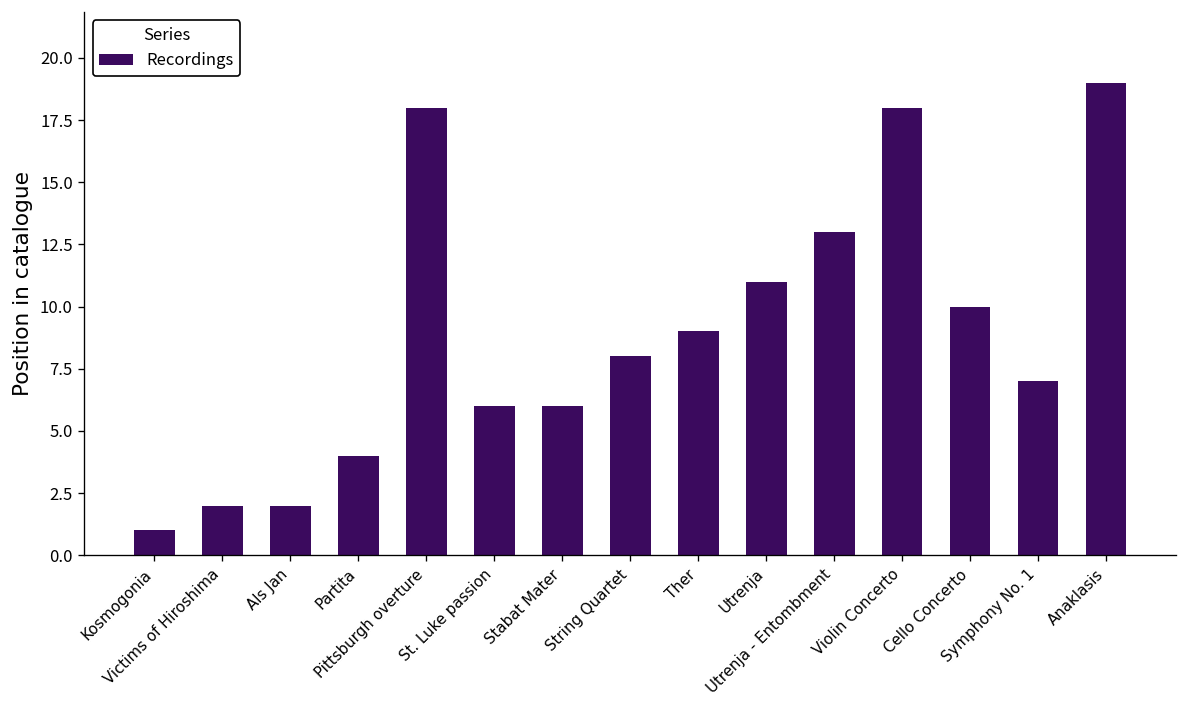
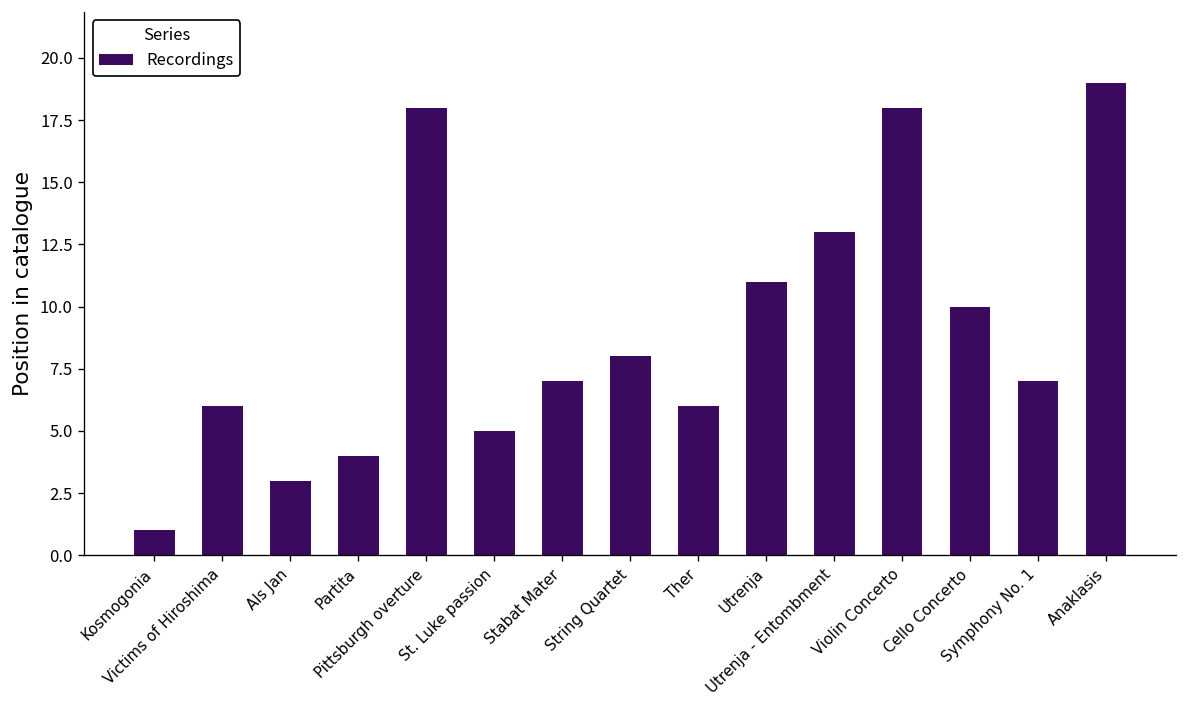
Victims of Hiroshima: 2 -> 6
Als Jan: 2 -> 3
St. Luke passion: 6 -> 5
Stabat Mater: 6 -> 7
Ther: 9 -> 6
